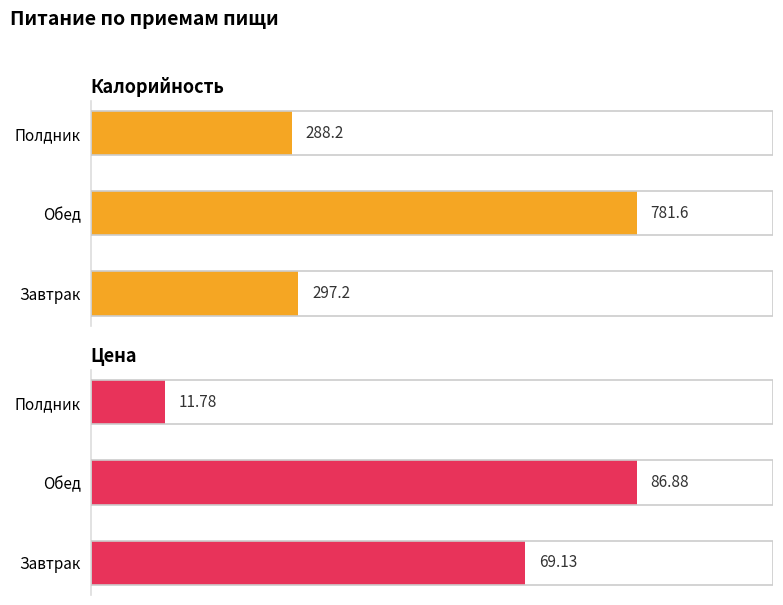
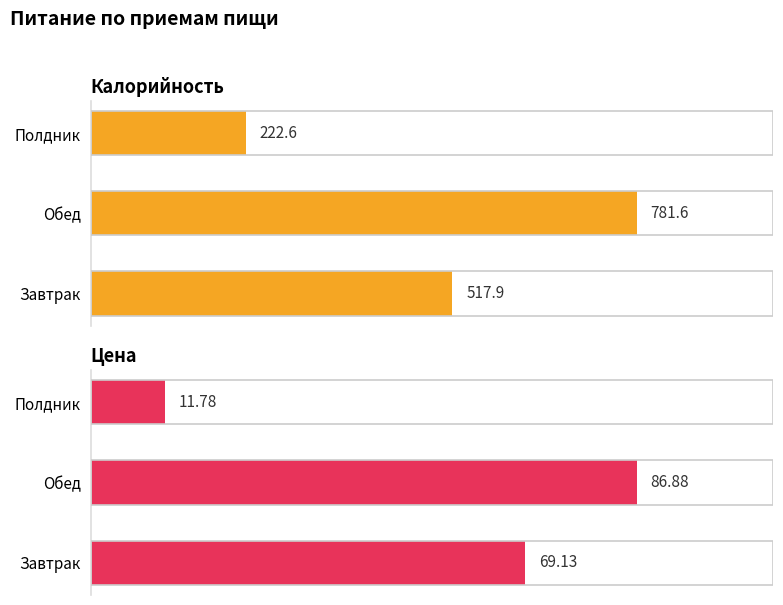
Калорийность, Полдник: 288.2 -> 222.6
Калорийность, Завтрак: 297.2 -> 517.9
